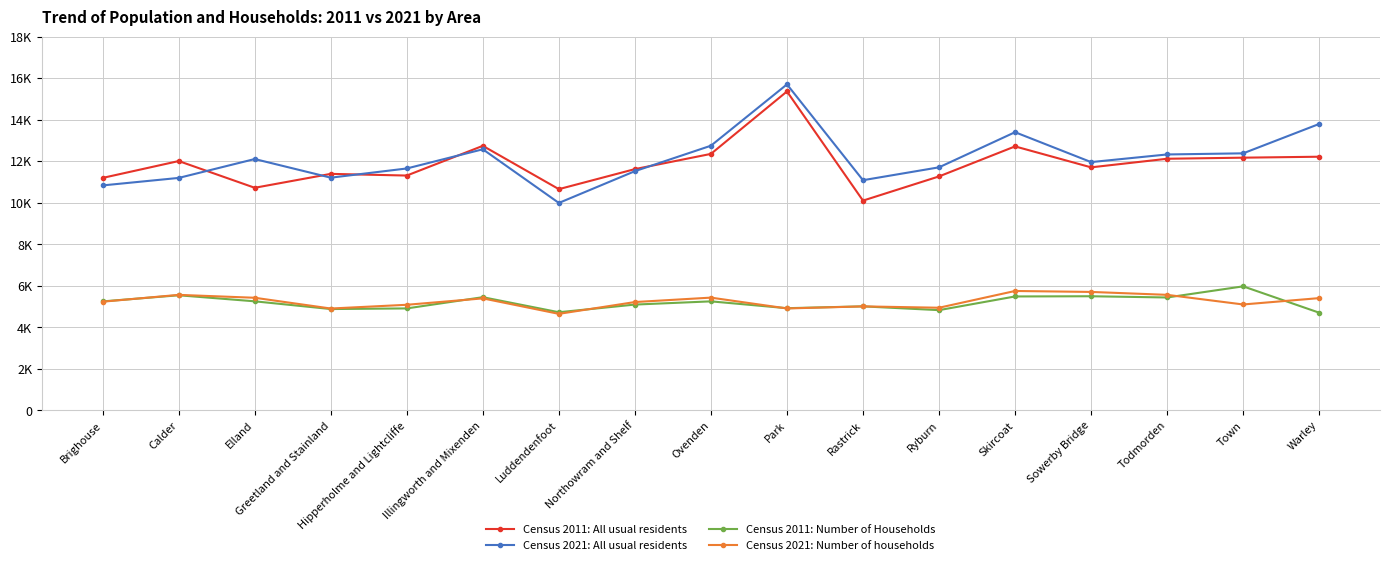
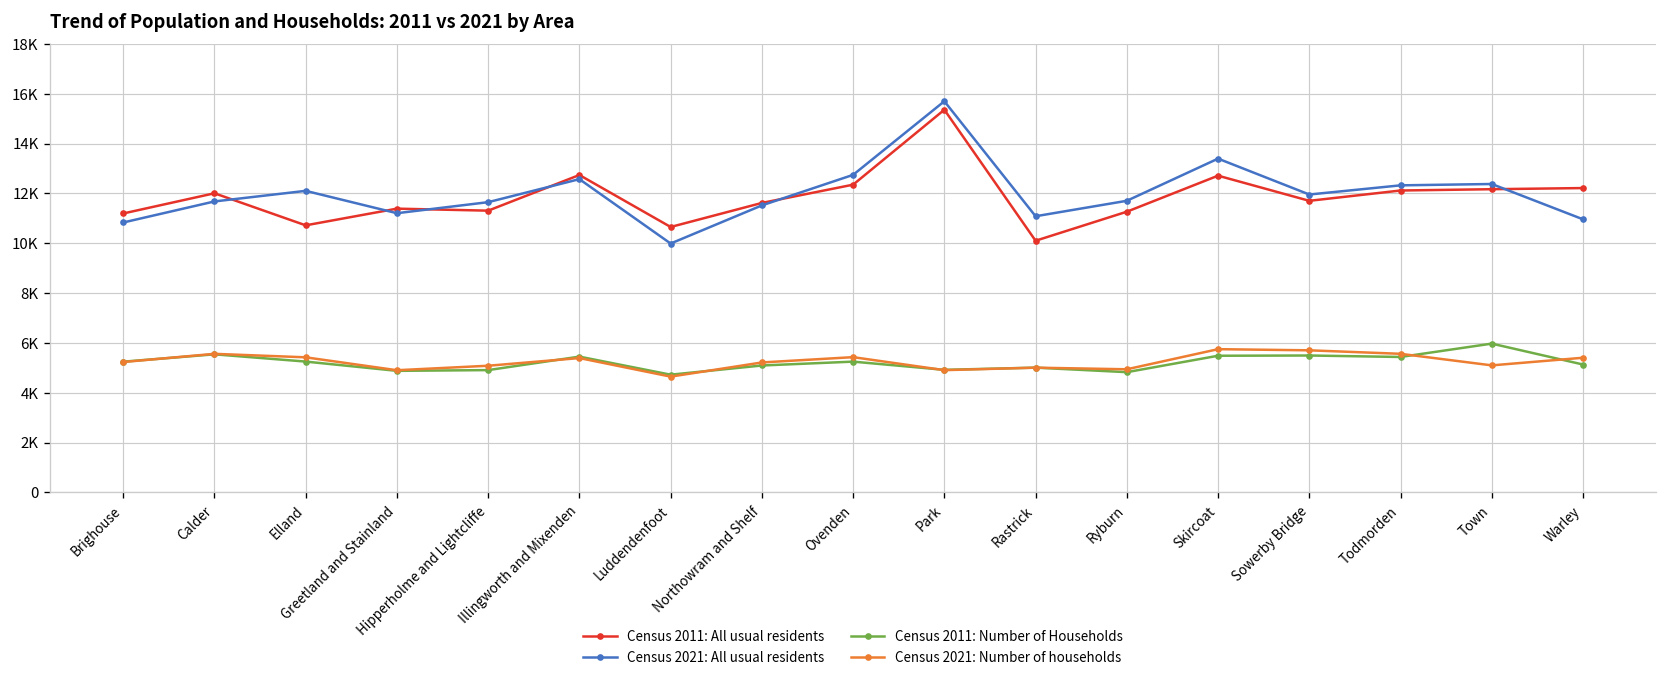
Census 2021: All usual residents, Calder: 11200 -> 11700
Census 2021: All usual residents, Warley: 13800 -> 11000
Census 2011: Number of Households, Warley: 4700 -> 5100
